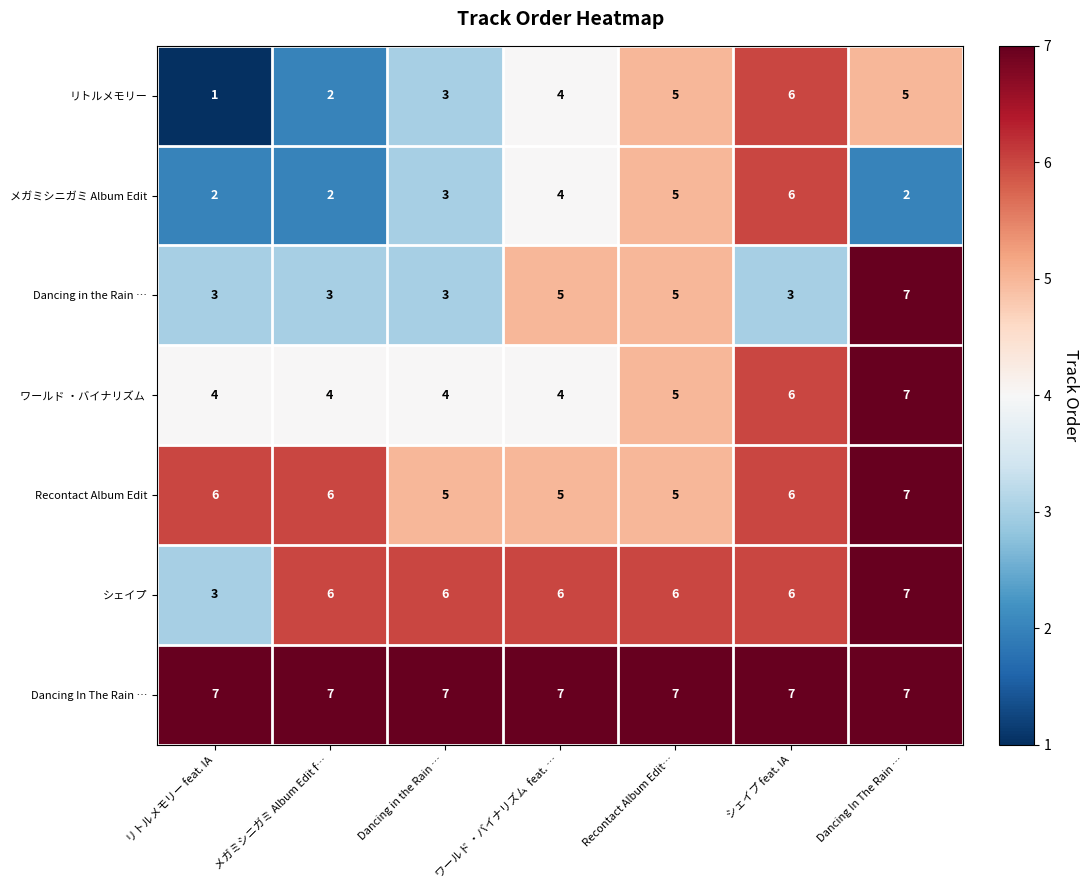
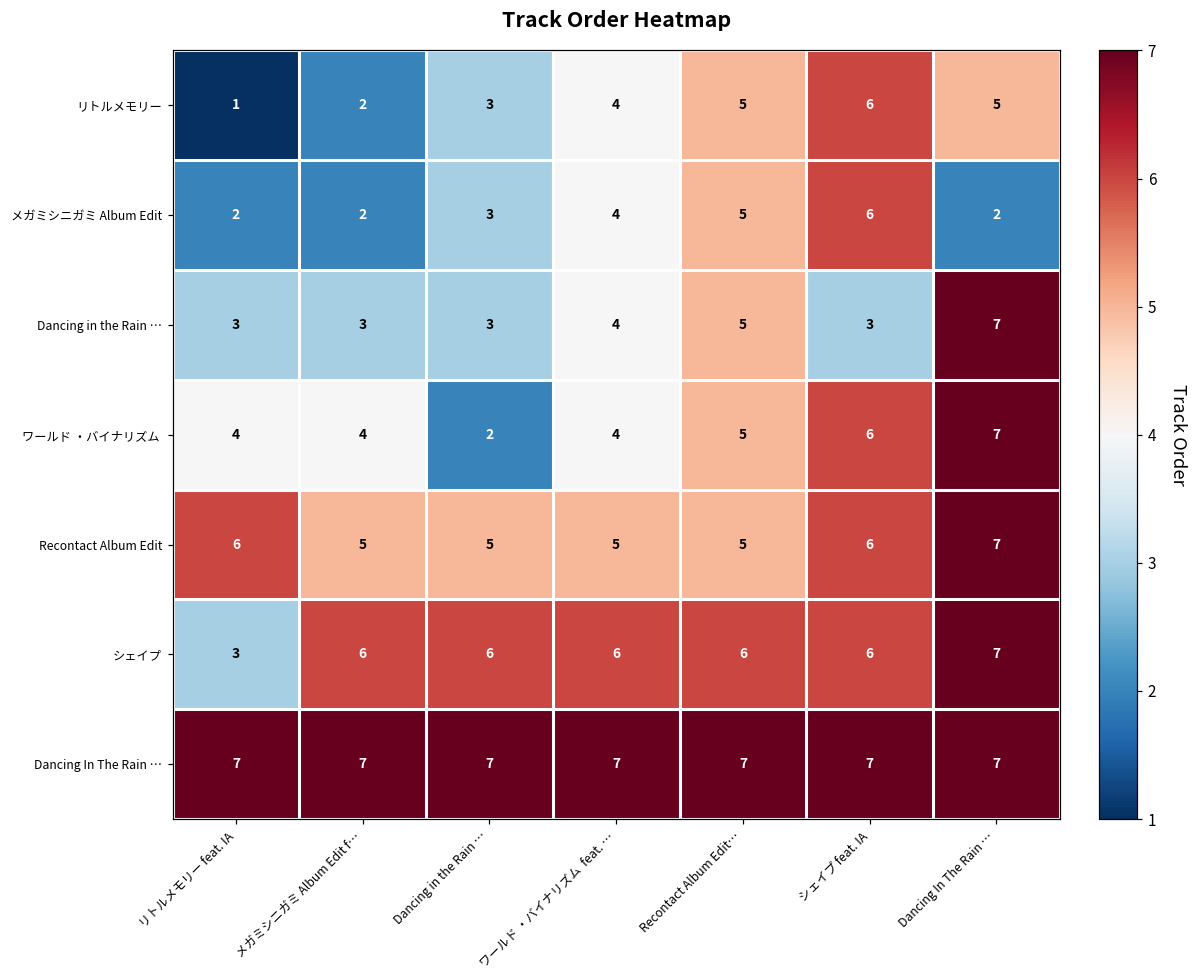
Dancing in the Rain …, ワールド ・バイナリズム feat. …: 5 -> 4
ワールド ・バイナリズム, Dancing in the Rain …: 4 -> 2
Recontact Album Edit, メガミシニガミ Album Edit f…: 6 -> 5
